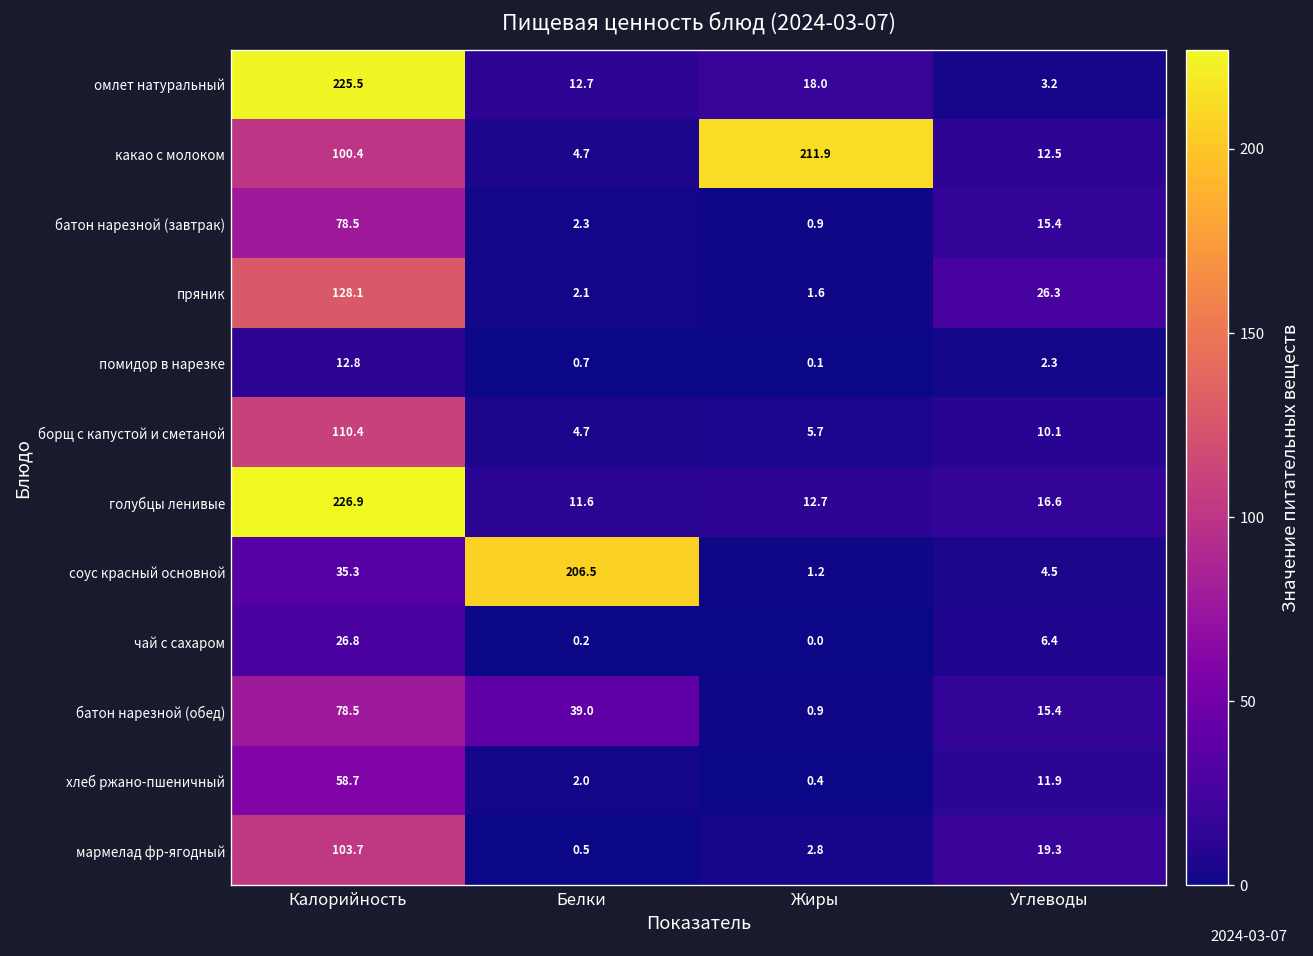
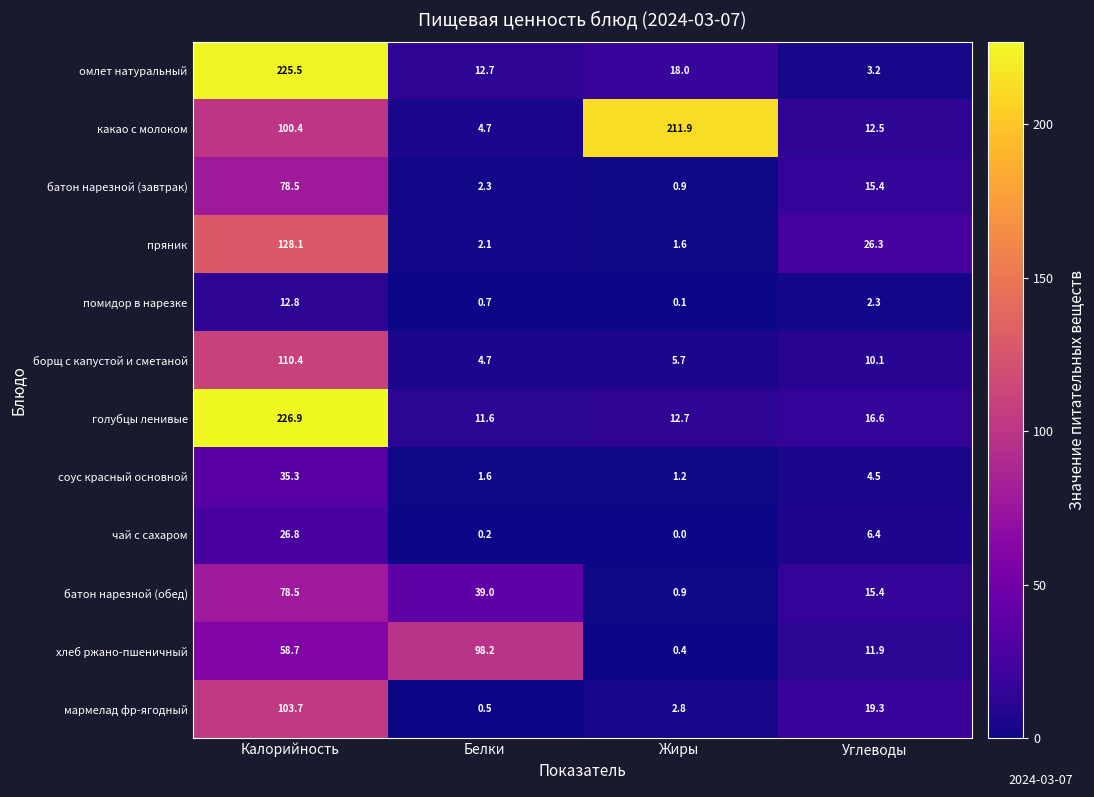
соус красный основной, Белки: 206.5 -> 1.6
хлеб ржано-пшеничный, Белки: 2.0 -> 98.2
